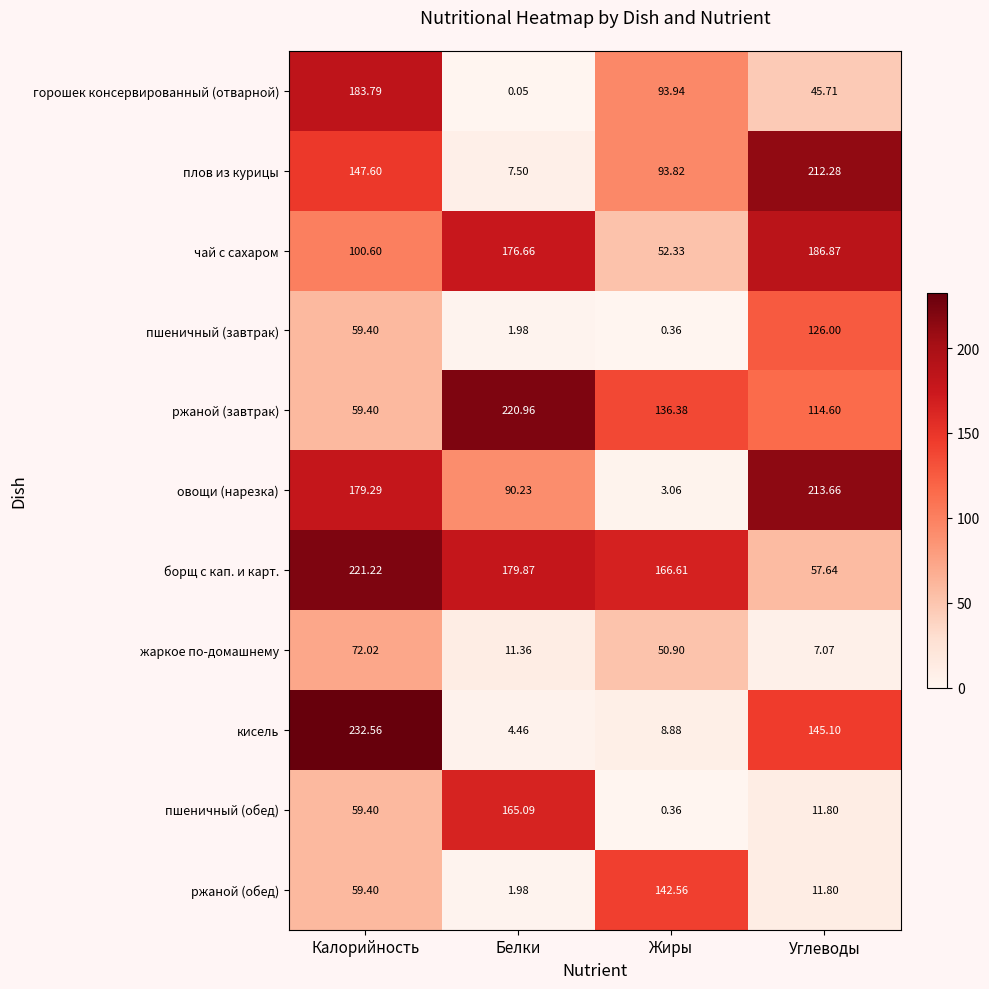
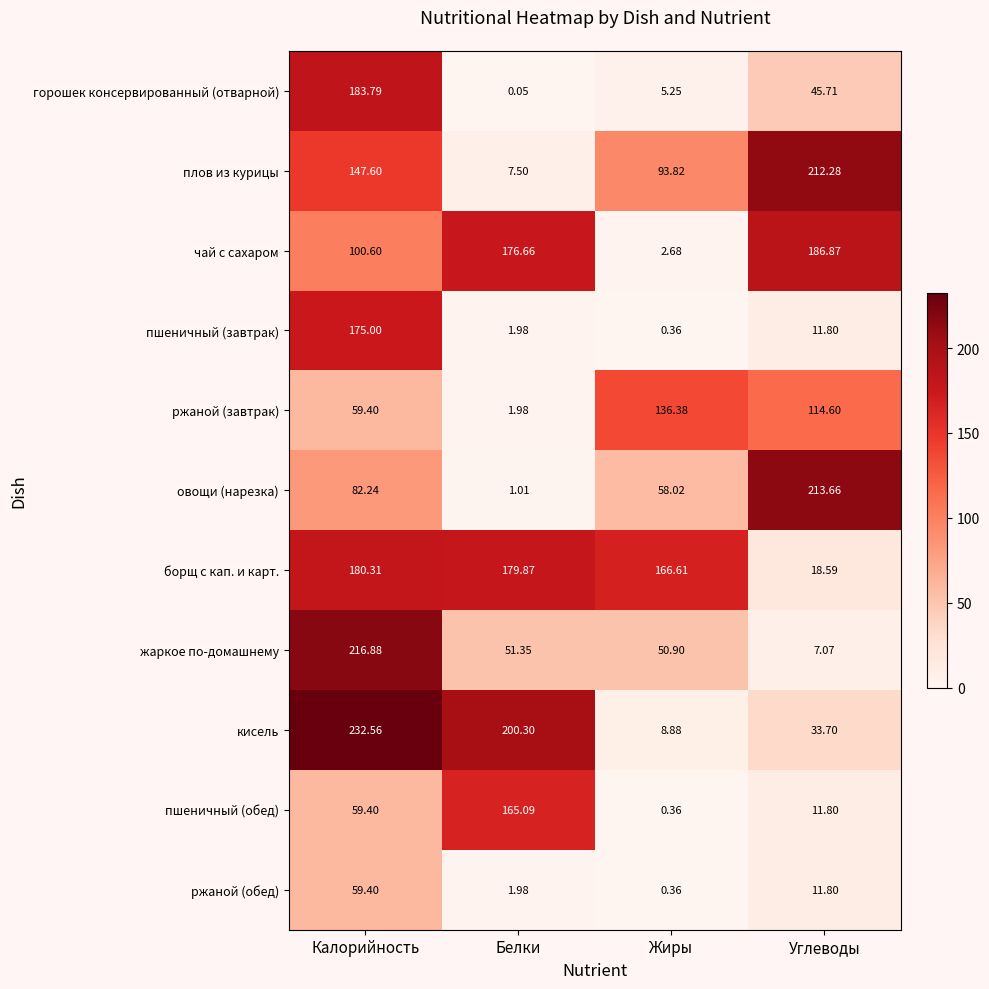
горошек консервированный (отварной), Жиры: 93.94 -> 5.25
чай с сахаром, Жиры: 52.33 -> 2.68
пшеничный (завтрак), Калорийность: 59.40 -> 175.00
пшеничный (завтрак), Углеводы: 126.00 -> 11.80
ржаной (завтрак), Белки: 220.96 -> 1.98
овощи (нарезка), Калорийность: 179.29 -> 82.24
овощи (нарезка), Белки: 90.23 -> 1.01
овощи (нарезка), Жиры: 3.06 -> 58.02
борщ с кап. и карт., Калорийность: 221.22 -> 180.31
борщ с кап. и карт., Углеводы: 57.64 -> 18.59
жаркое по-домашнему, Калорийность: 72.02 -> 216.88
жаркое по-домашнему, Белки: 11.36 -> 51.35
кисель, Белки: 4.46 -> 200.30
кисель, Углеводы: 145.10 -> 33.70
ржаной (обед), Жиры: 142.56 -> 0.36
